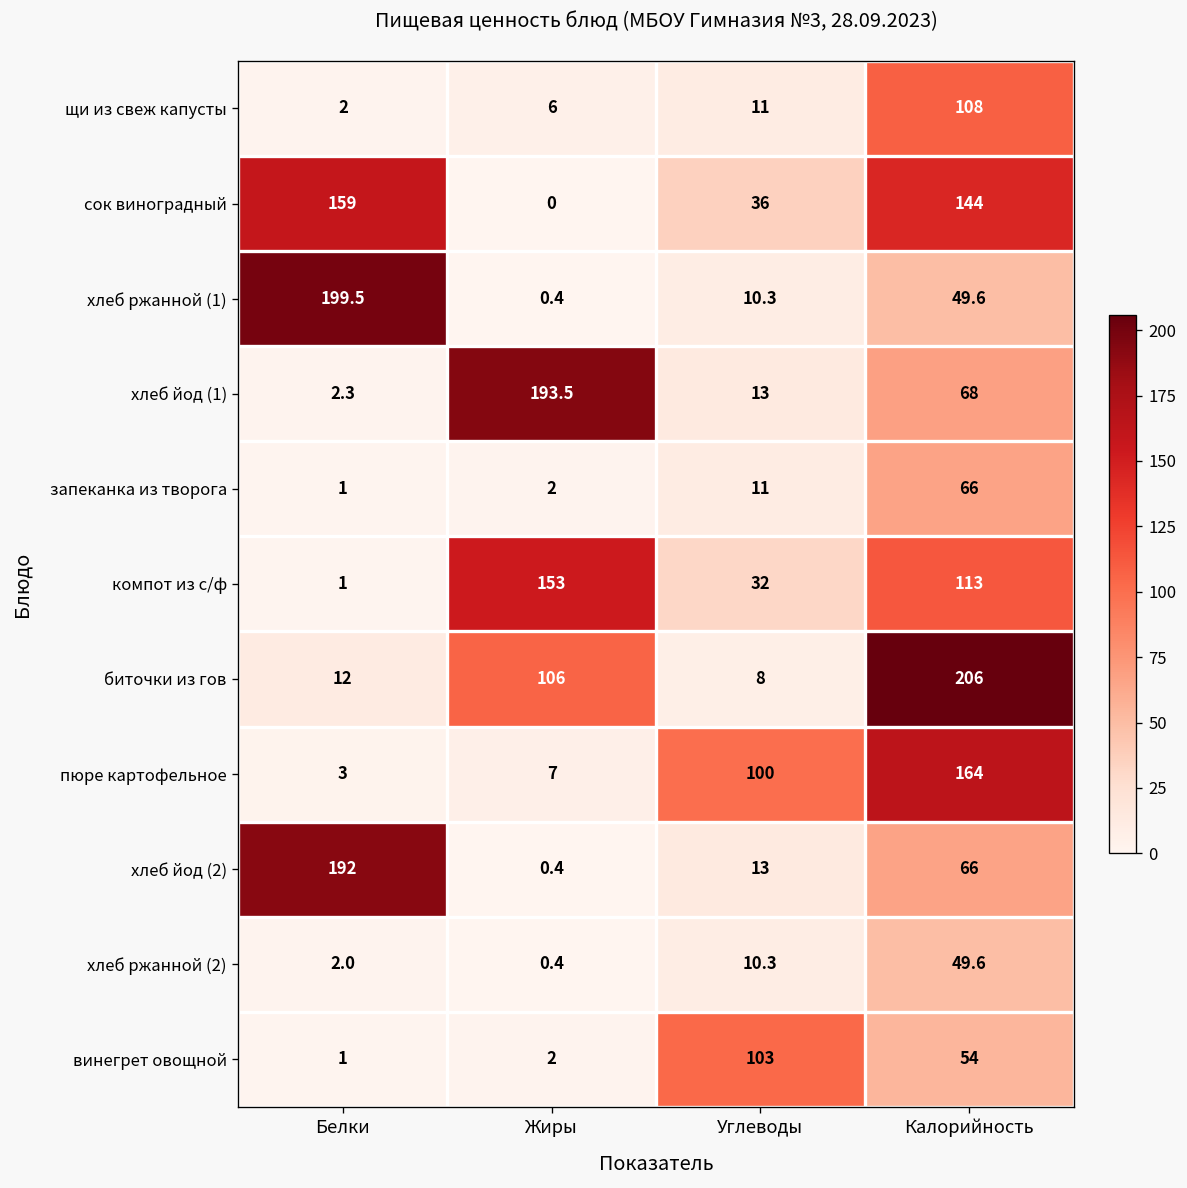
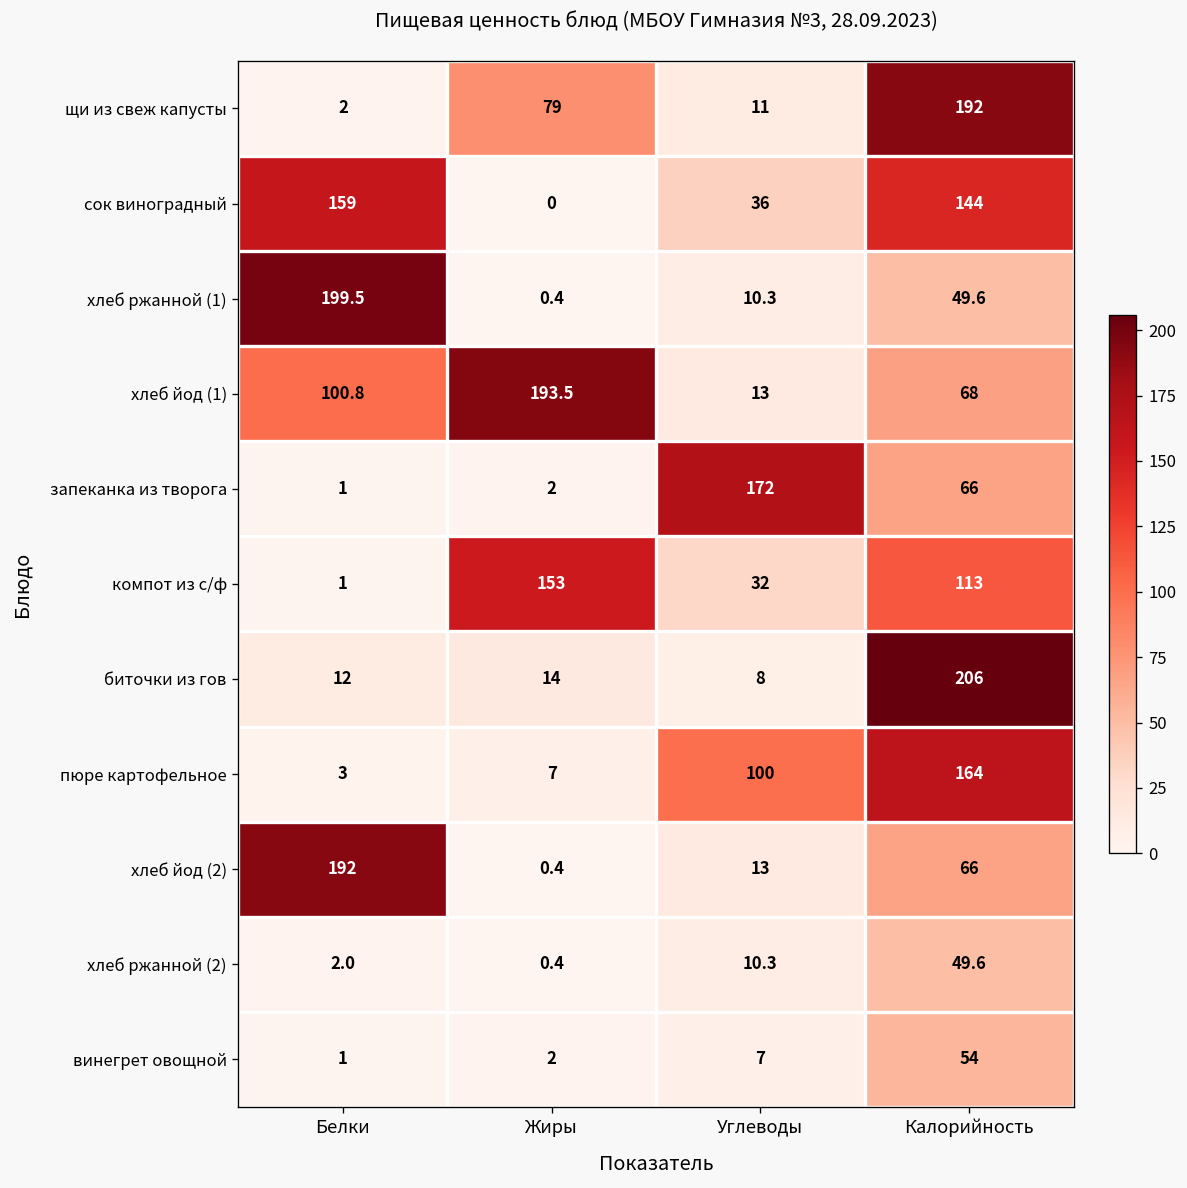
щи из свеж капусты, Жиры: 6 -> 79
щи из свеж капусты, Калорийность: 108 -> 192
хлеб йод (1), Белки: 2.3 -> 100.8
запеканка из творога, Углеводы: 11 -> 172
биточки из гов, Жиры: 106 -> 14
винегрет овощной, Углеводы: 103 -> 7
